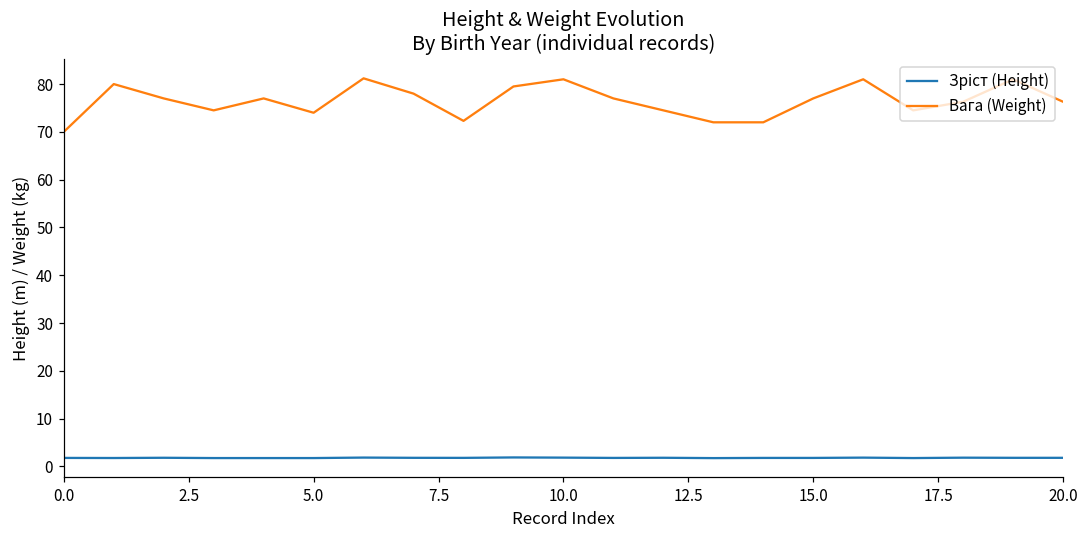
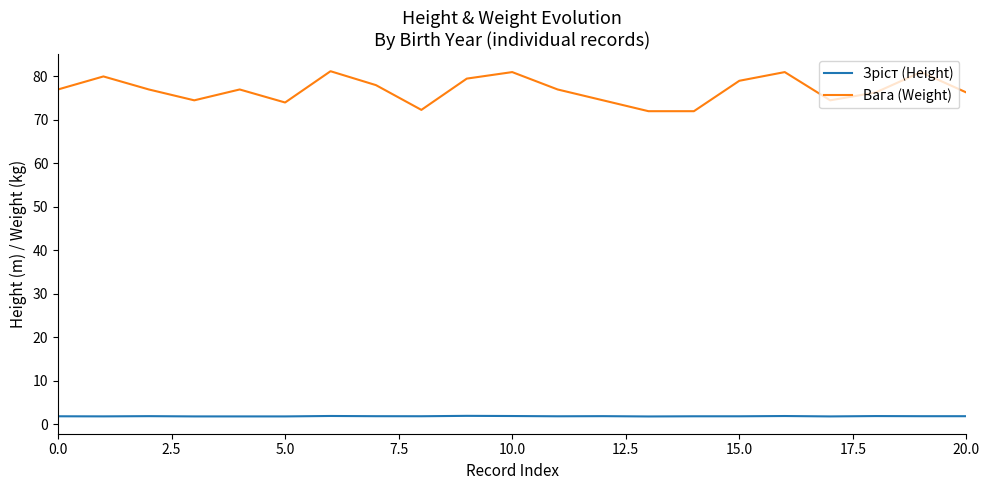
Вага (Weight), 0.0: 70 -> 77
Вага (Weight), 15.0: 77 -> 79
